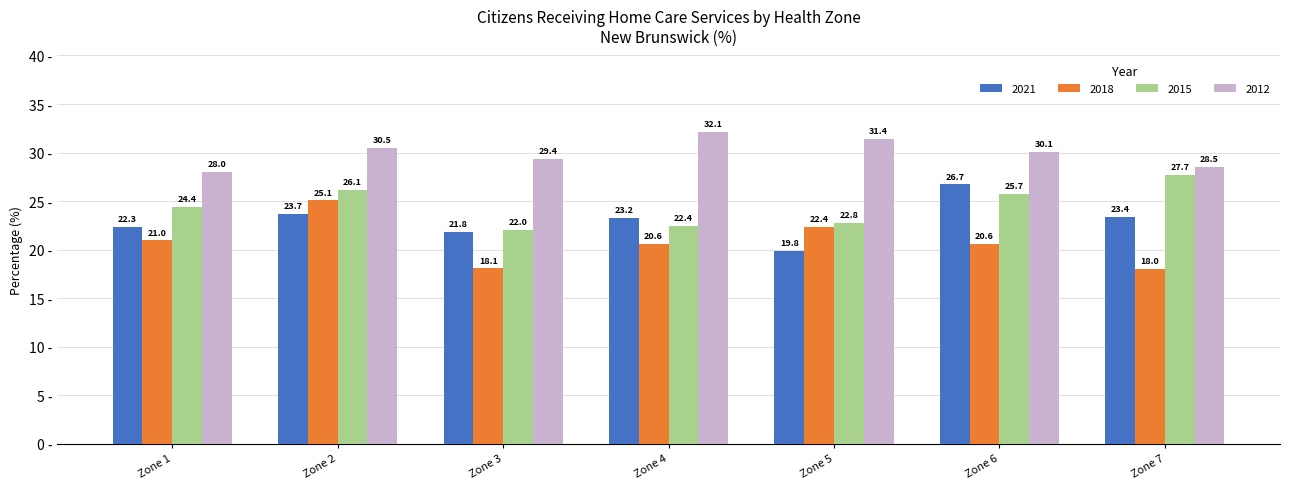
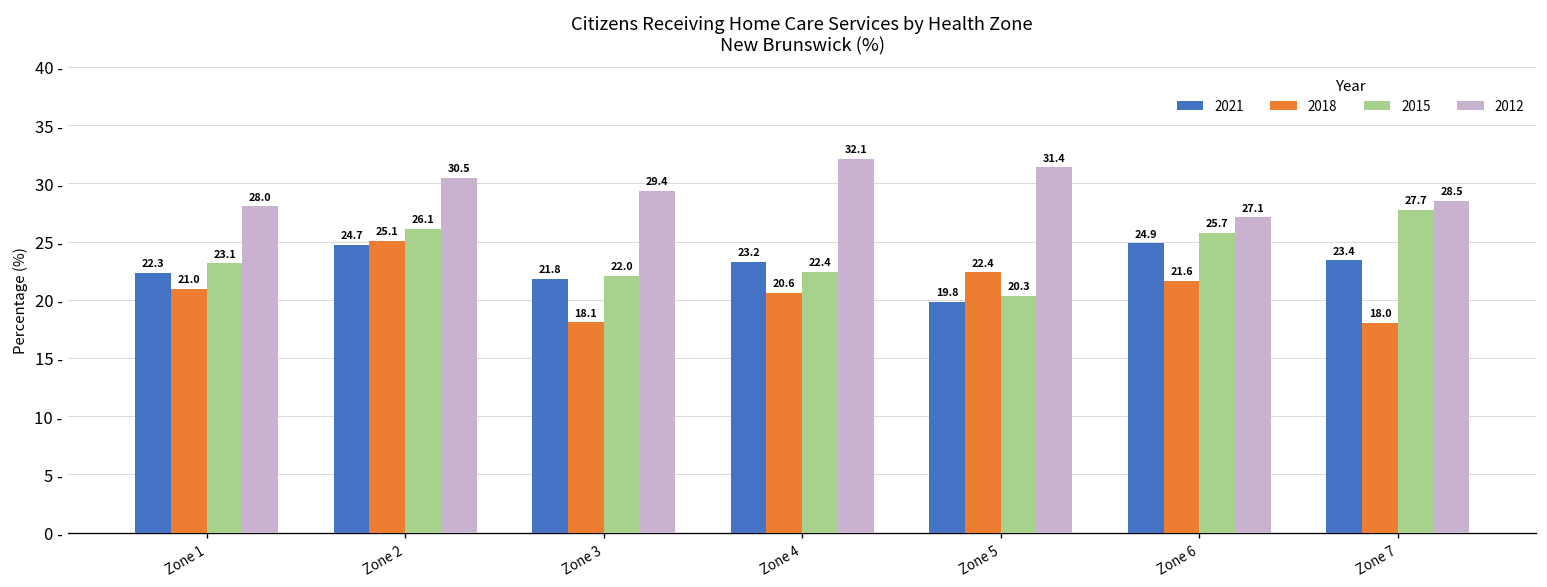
2015, Zone 1: 24.4 -> 23.1
2021, Zone 2: 23.7 -> 24.7
2015, Zone 5: 22.8 -> 20.3
2021, Zone 6: 26.7 -> 24.9
2018, Zone 6: 20.6 -> 21.6
2012, Zone 6: 30.1 -> 27.1
